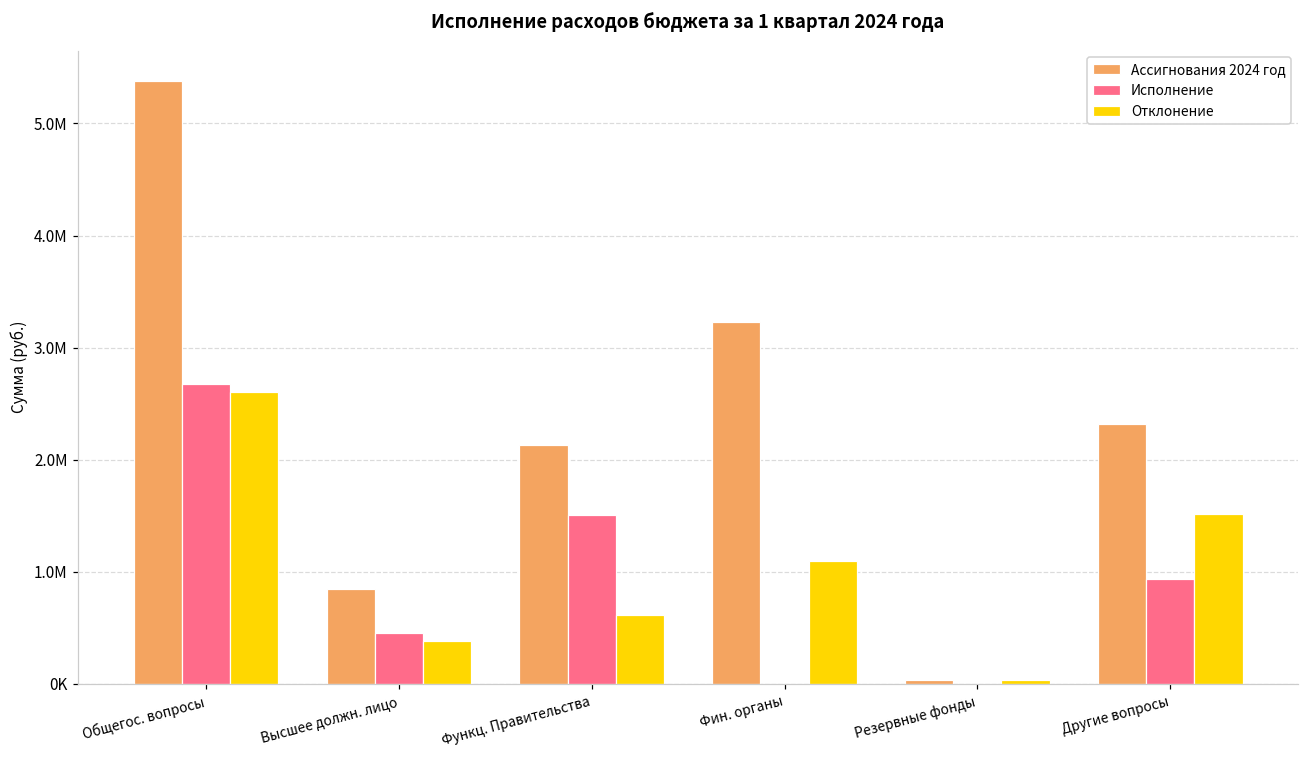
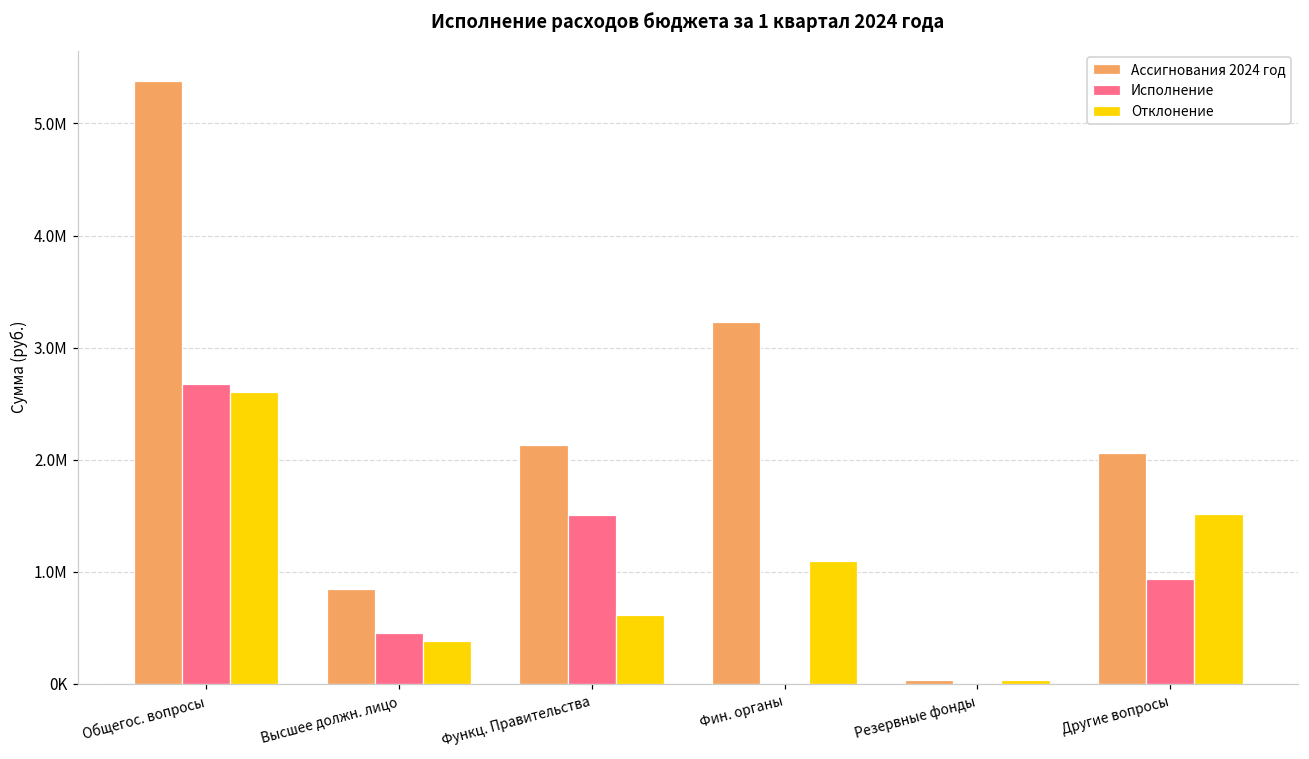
Ассигнования 2024 год, Другие вопросы: 2320000 -> 2060000
